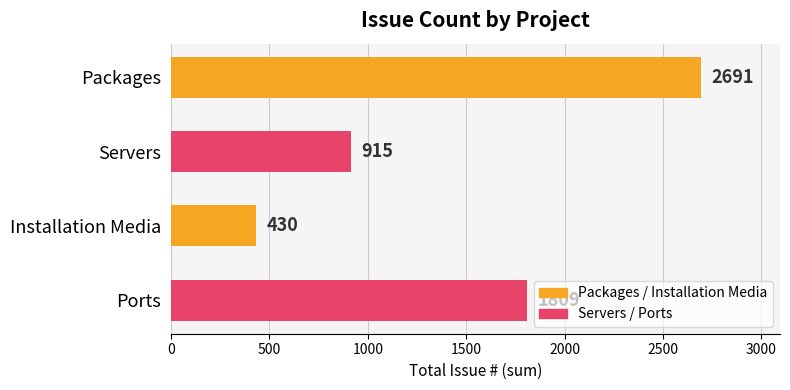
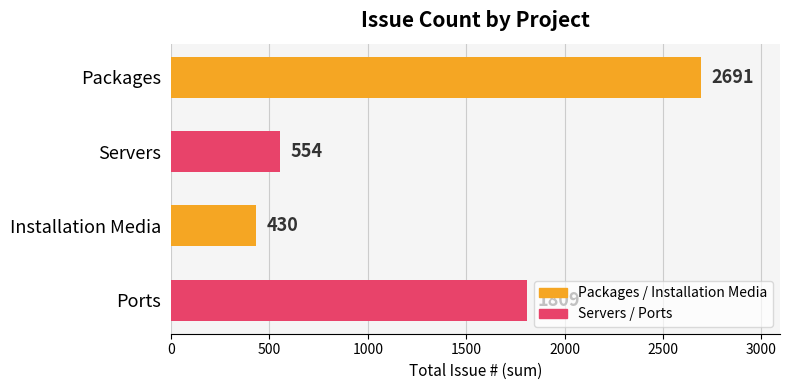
Servers: 915 -> 554
